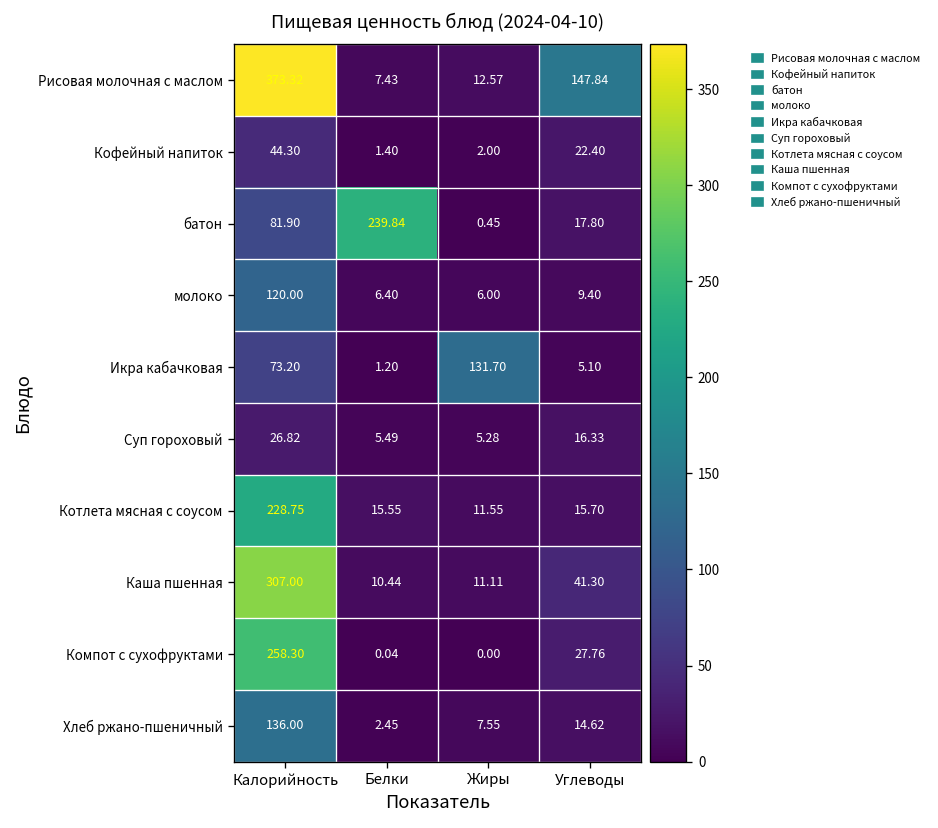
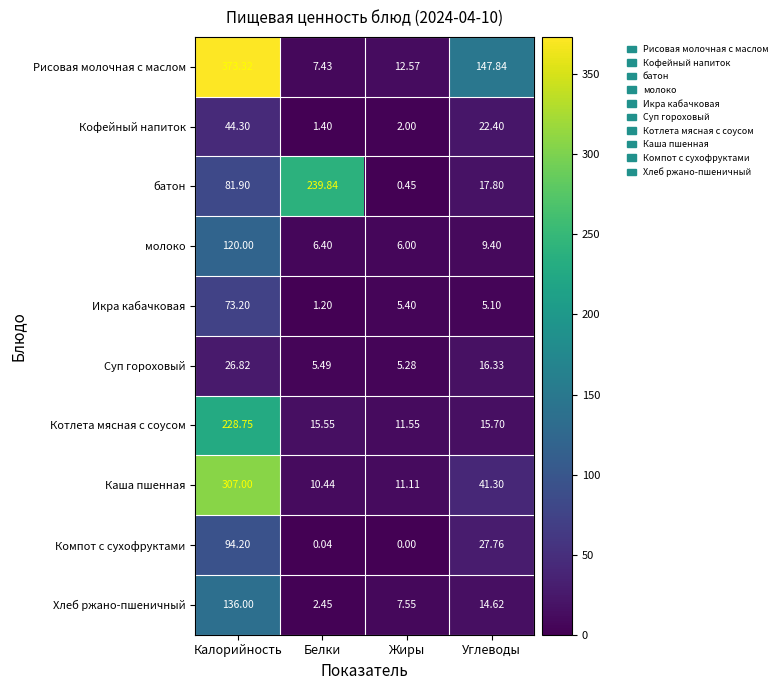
Икра кабачковая, Жиры: 131.70 -> 5.40
Компот с сухофруктами, Калорийность: 258.30 -> 94.20
